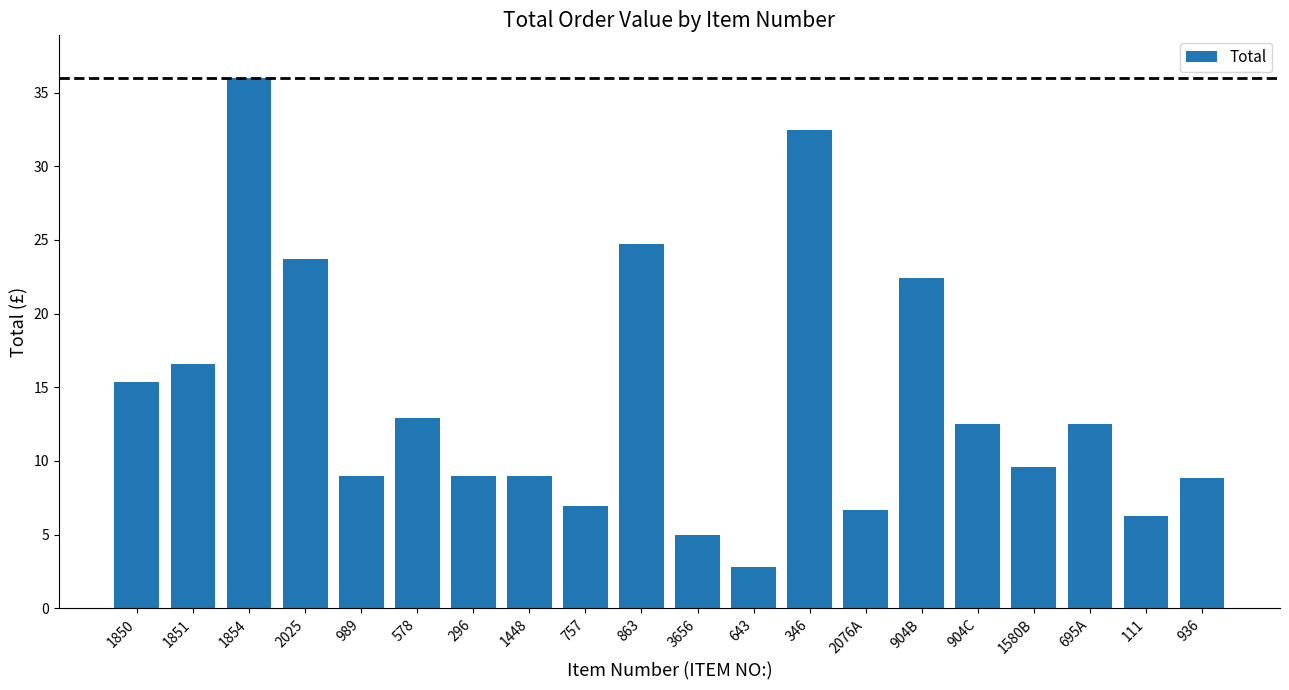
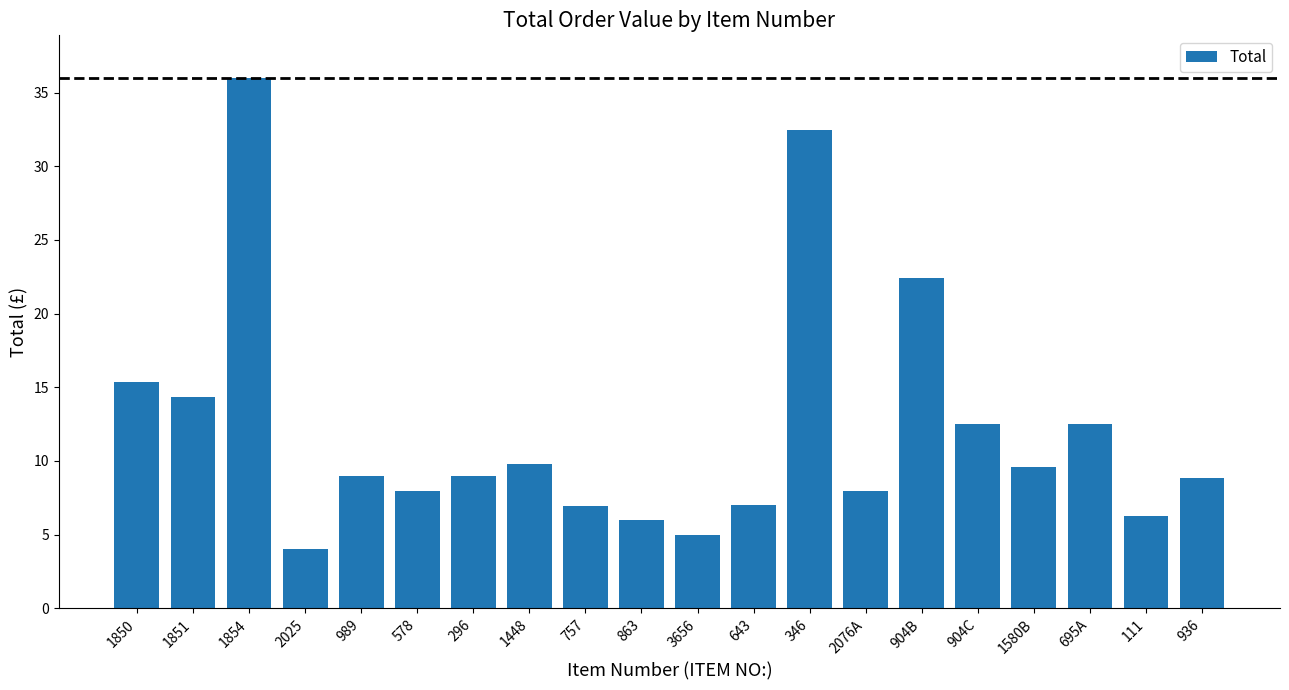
1851: 16.6 -> 14.4
2025: 23.7 -> 4.0
578: 12.9 -> 8.0
1448: 9.0 -> 9.8
863: 24.7 -> 6.0
643: 2.8 -> 7.0
2076A: 6.7 -> 8.0
